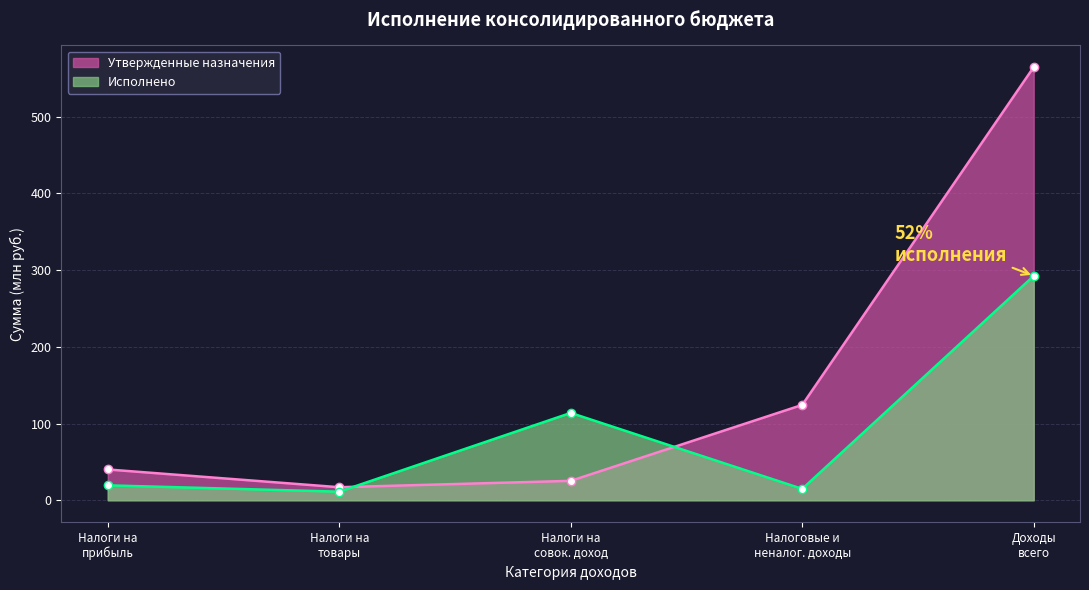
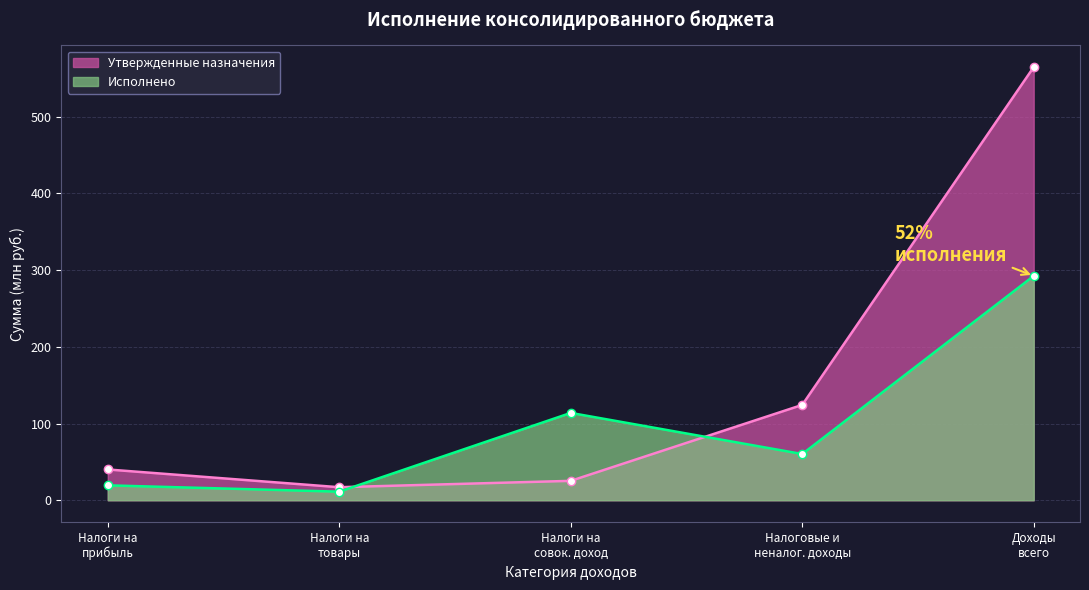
Исполнено, Налоговые и неналог. доходы: 10 -> 60
